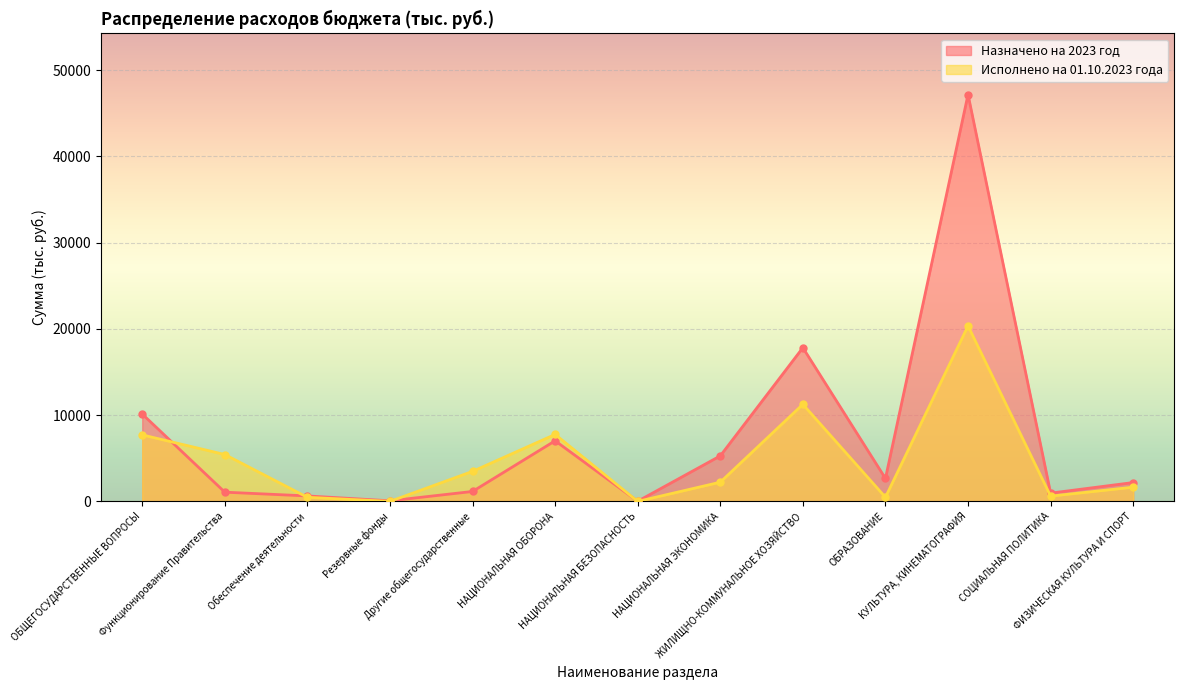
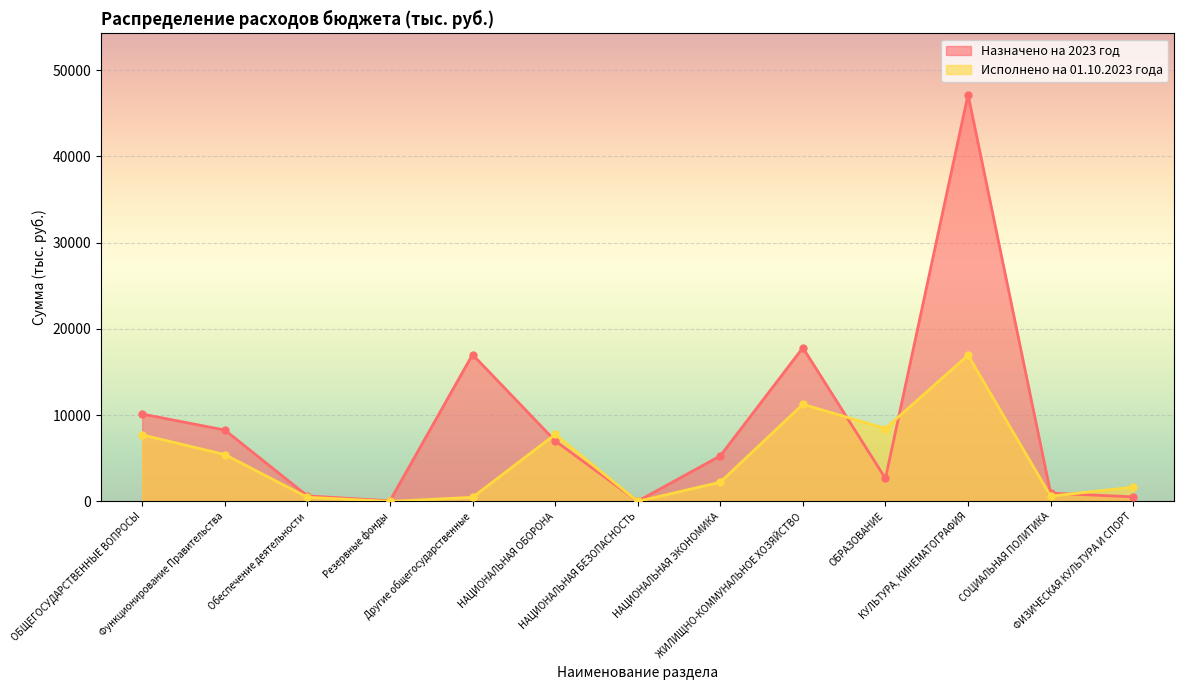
Назначено на 2023 год, Функционирование Правительства: 1000 -> 8000
Назначено на 2023 год, Другие общегосударственные: 1000 -> 17000
Исполнено на 01.10.2023 года, Другие общегосударственные: 3000 -> 0
Исполнено на 01.10.2023 года, ОБРАЗОВАНИЕ: 0 -> 8000
Исполнено на 01.10.2023 года, КУЛЬТУРА, КИНЕМАТОГРАФИЯ: 20000 -> 17000
Назначено на 2023 год, ФИЗИЧЕСКАЯ КУЛЬТУРА И СПОРТ: 2000 -> 1000
